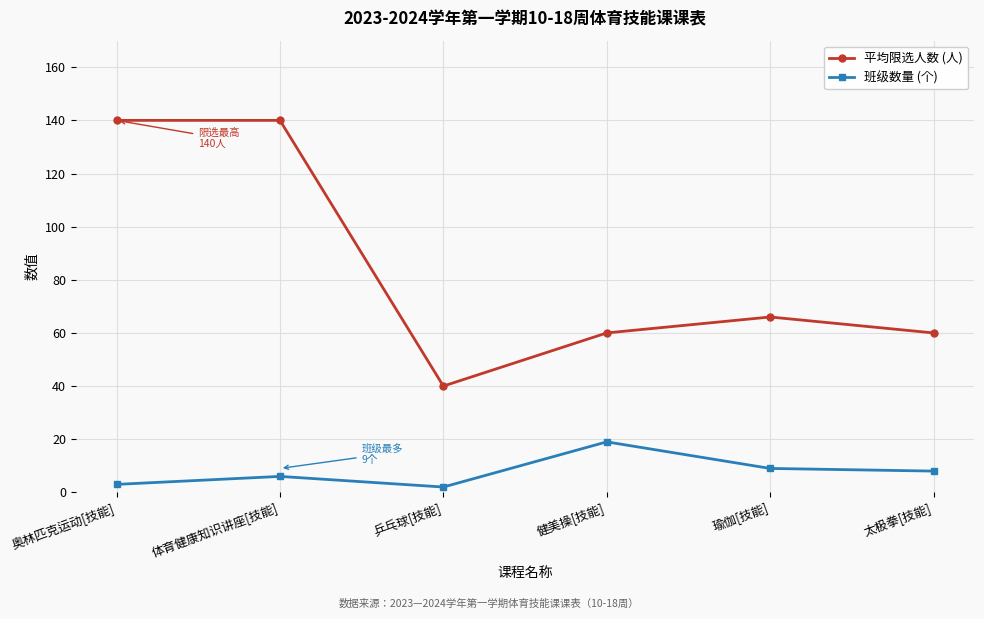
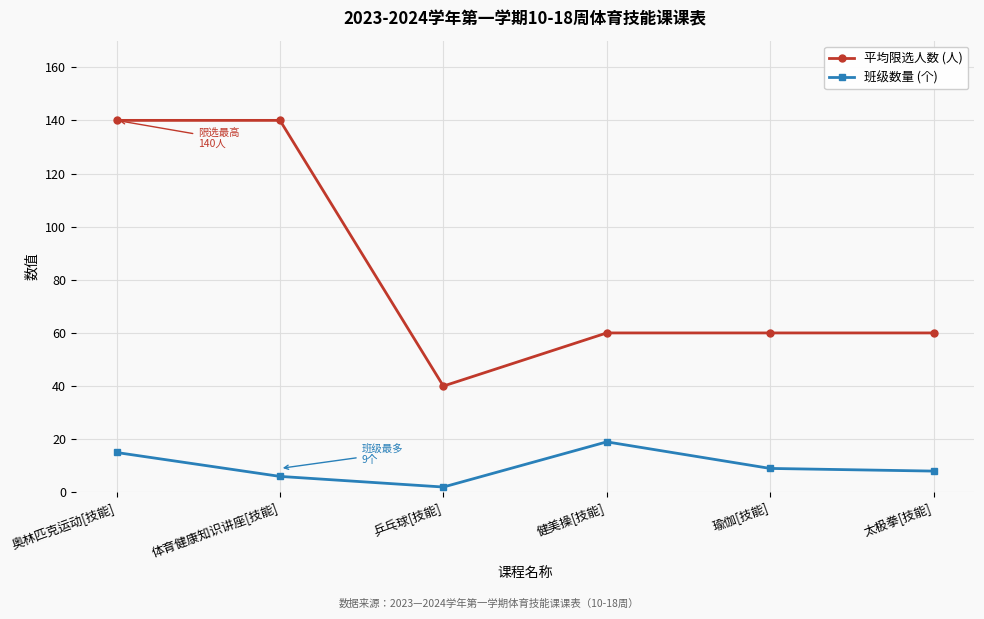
班级数量 (个), 奥林匹克运动[技能]: 3 -> 15
平均限选人数 (人), 瑜伽[技能]: 66 -> 60
